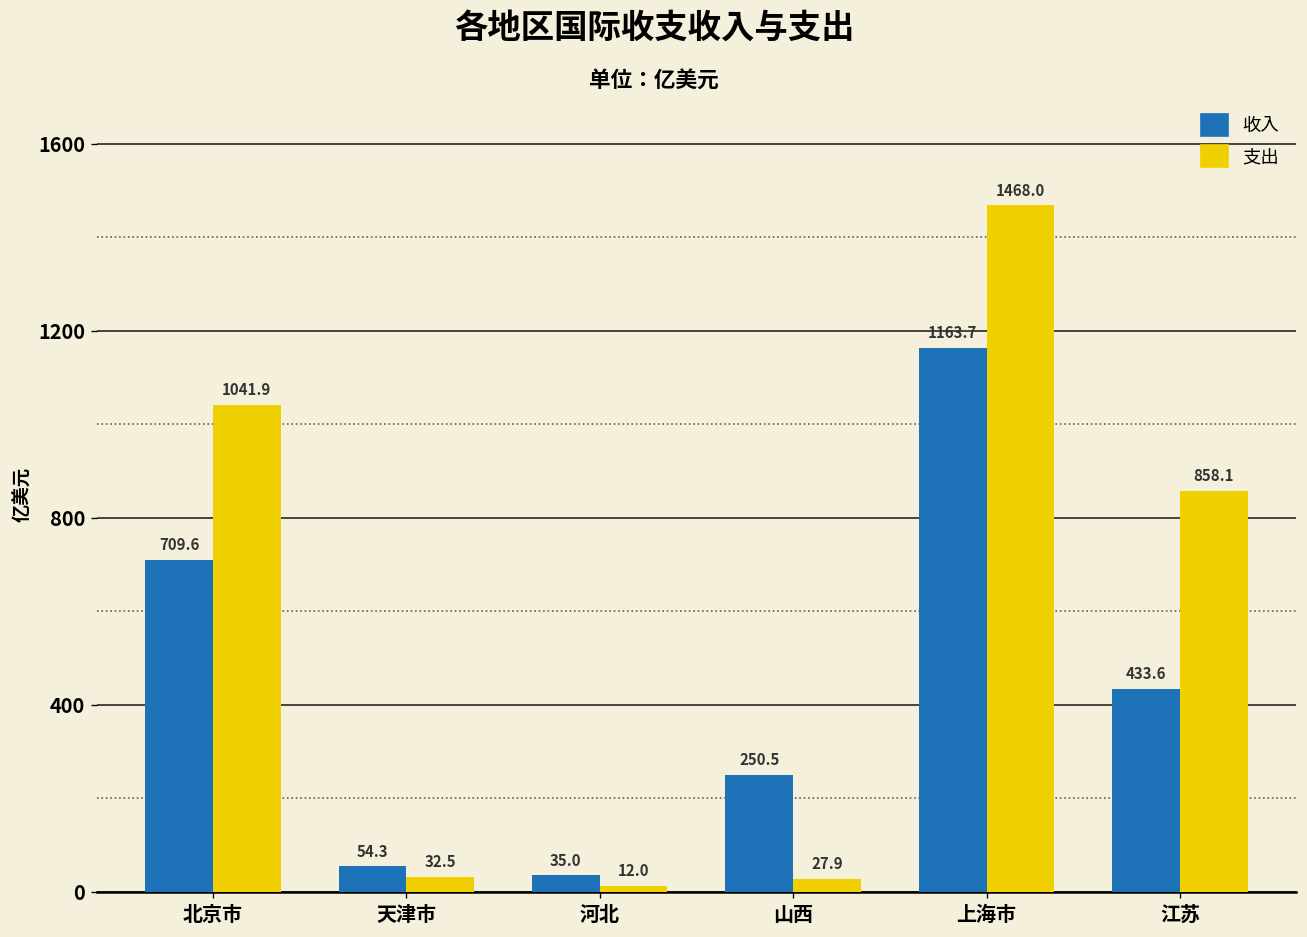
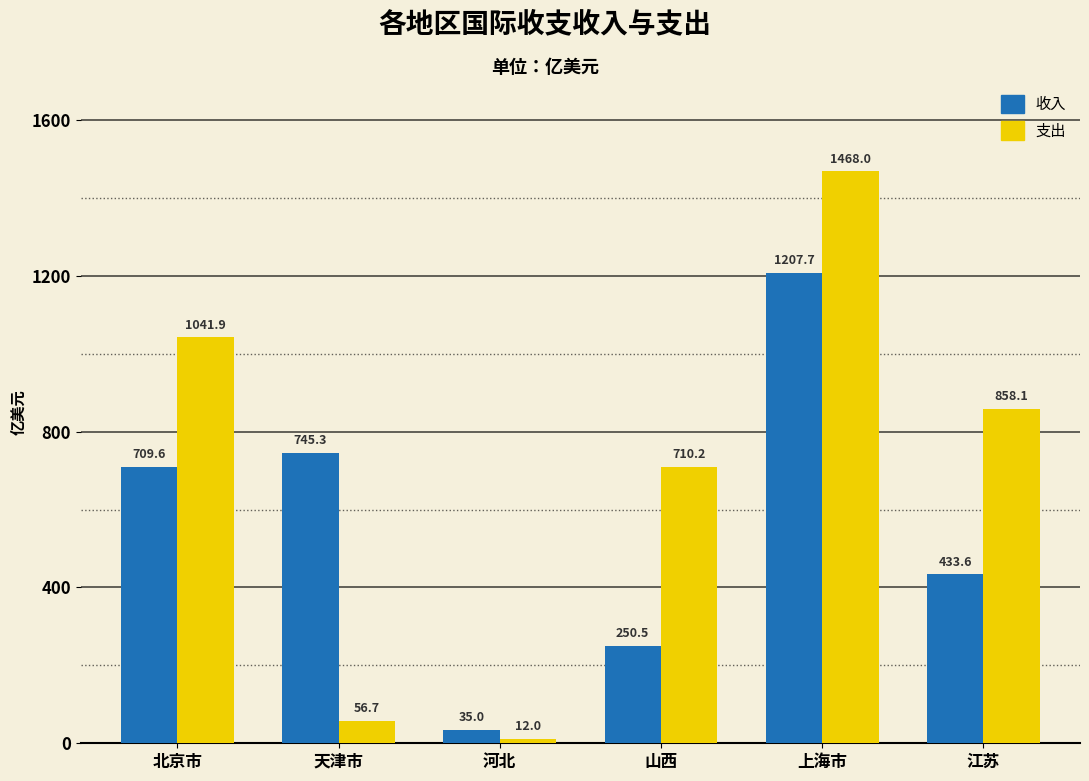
收入, 天津市: 54.3 -> 745.3
支出, 天津市: 32.5 -> 56.7
支出, 山西: 27.9 -> 710.2
收入, 上海市: 1163.7 -> 1207.7
